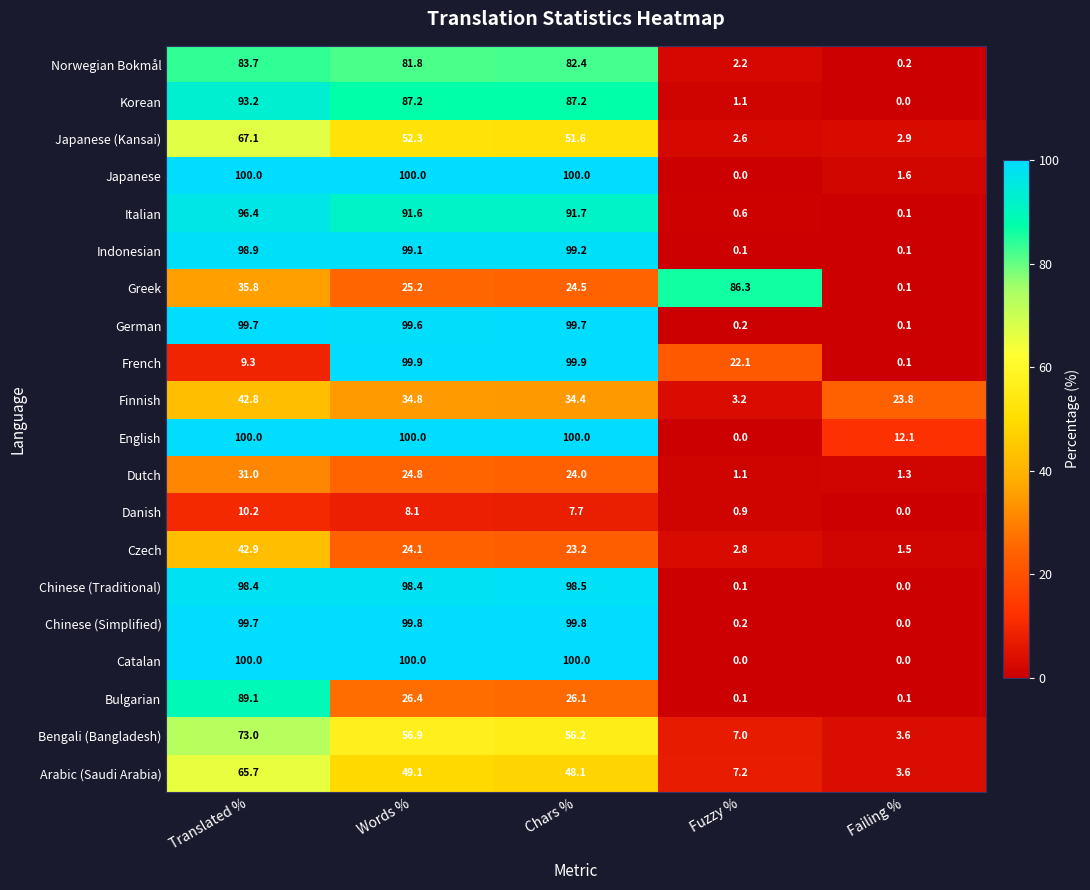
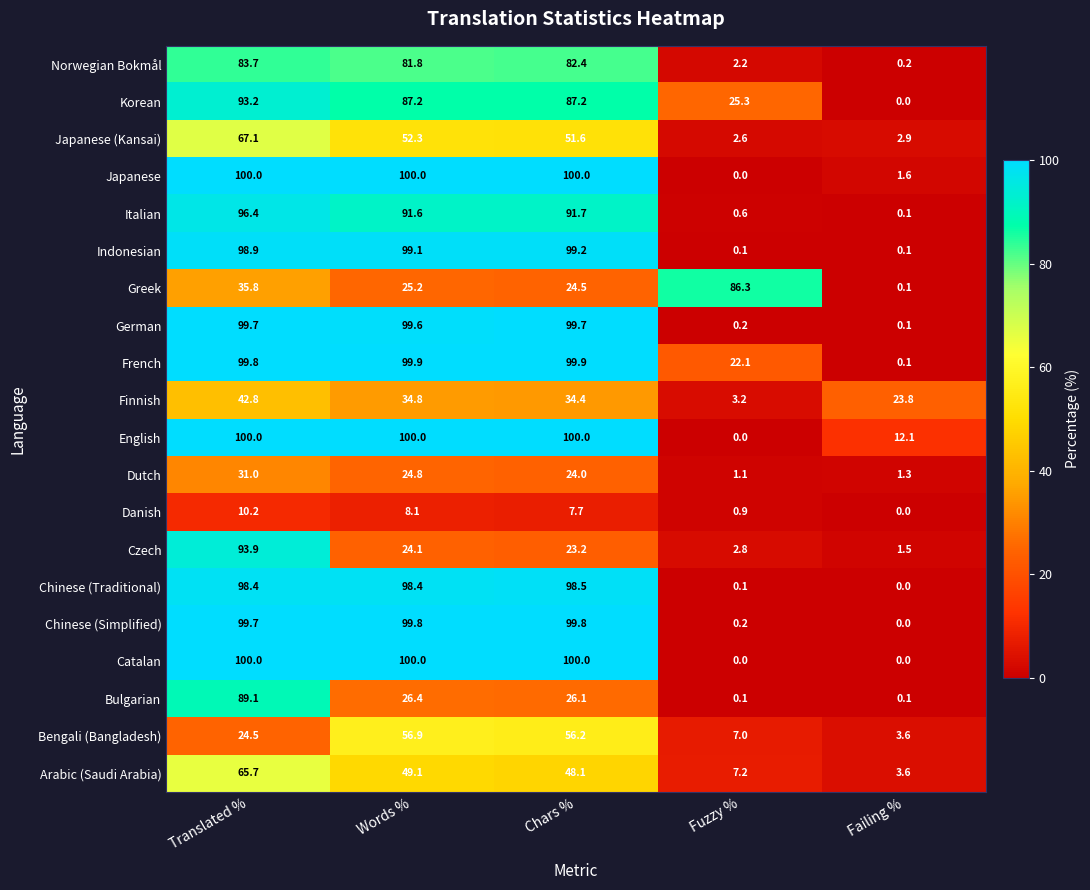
Korean, Fuzzy %: 1.1 -> 25.3
French, Translated %: 9.3 -> 99.8
Czech, Translated %: 42.9 -> 93.9
Bengali (Bangladesh), Translated %: 73.0 -> 24.5
